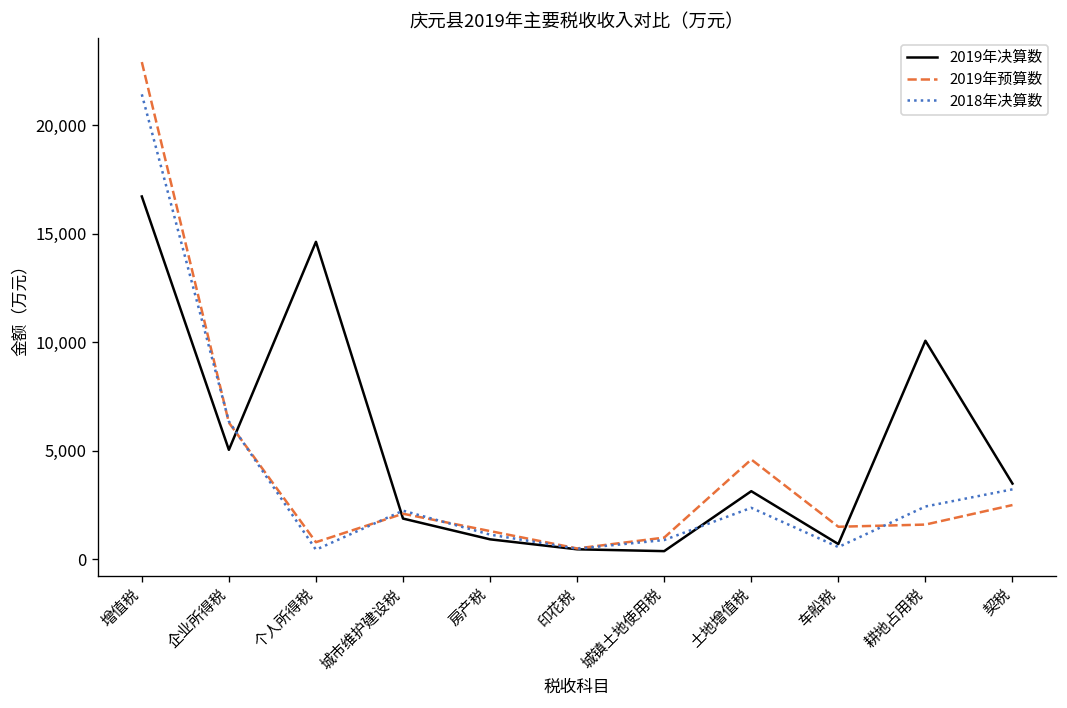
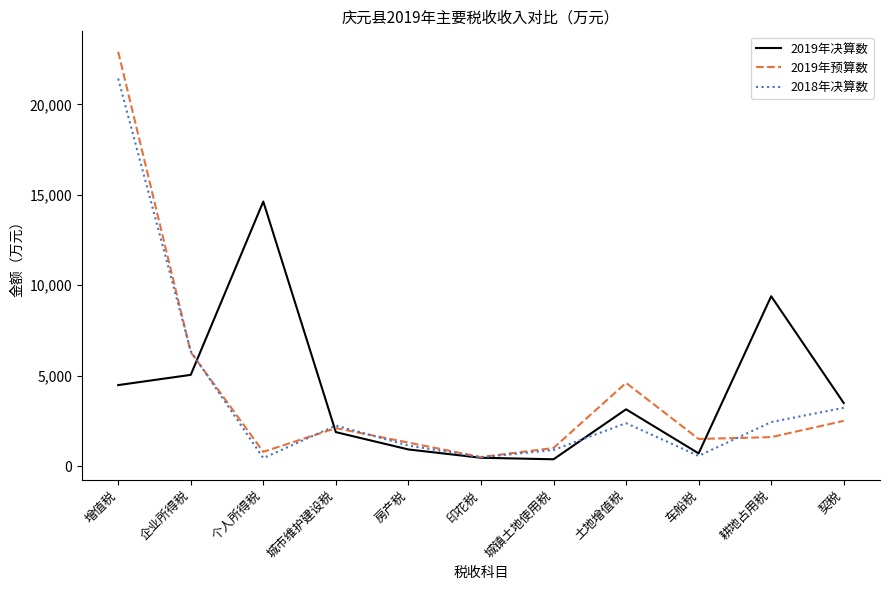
2019年决算数, 增值税: 16,700 -> 4,500
2019年决算数, 耕地占用税: 10,100 -> 9,400
